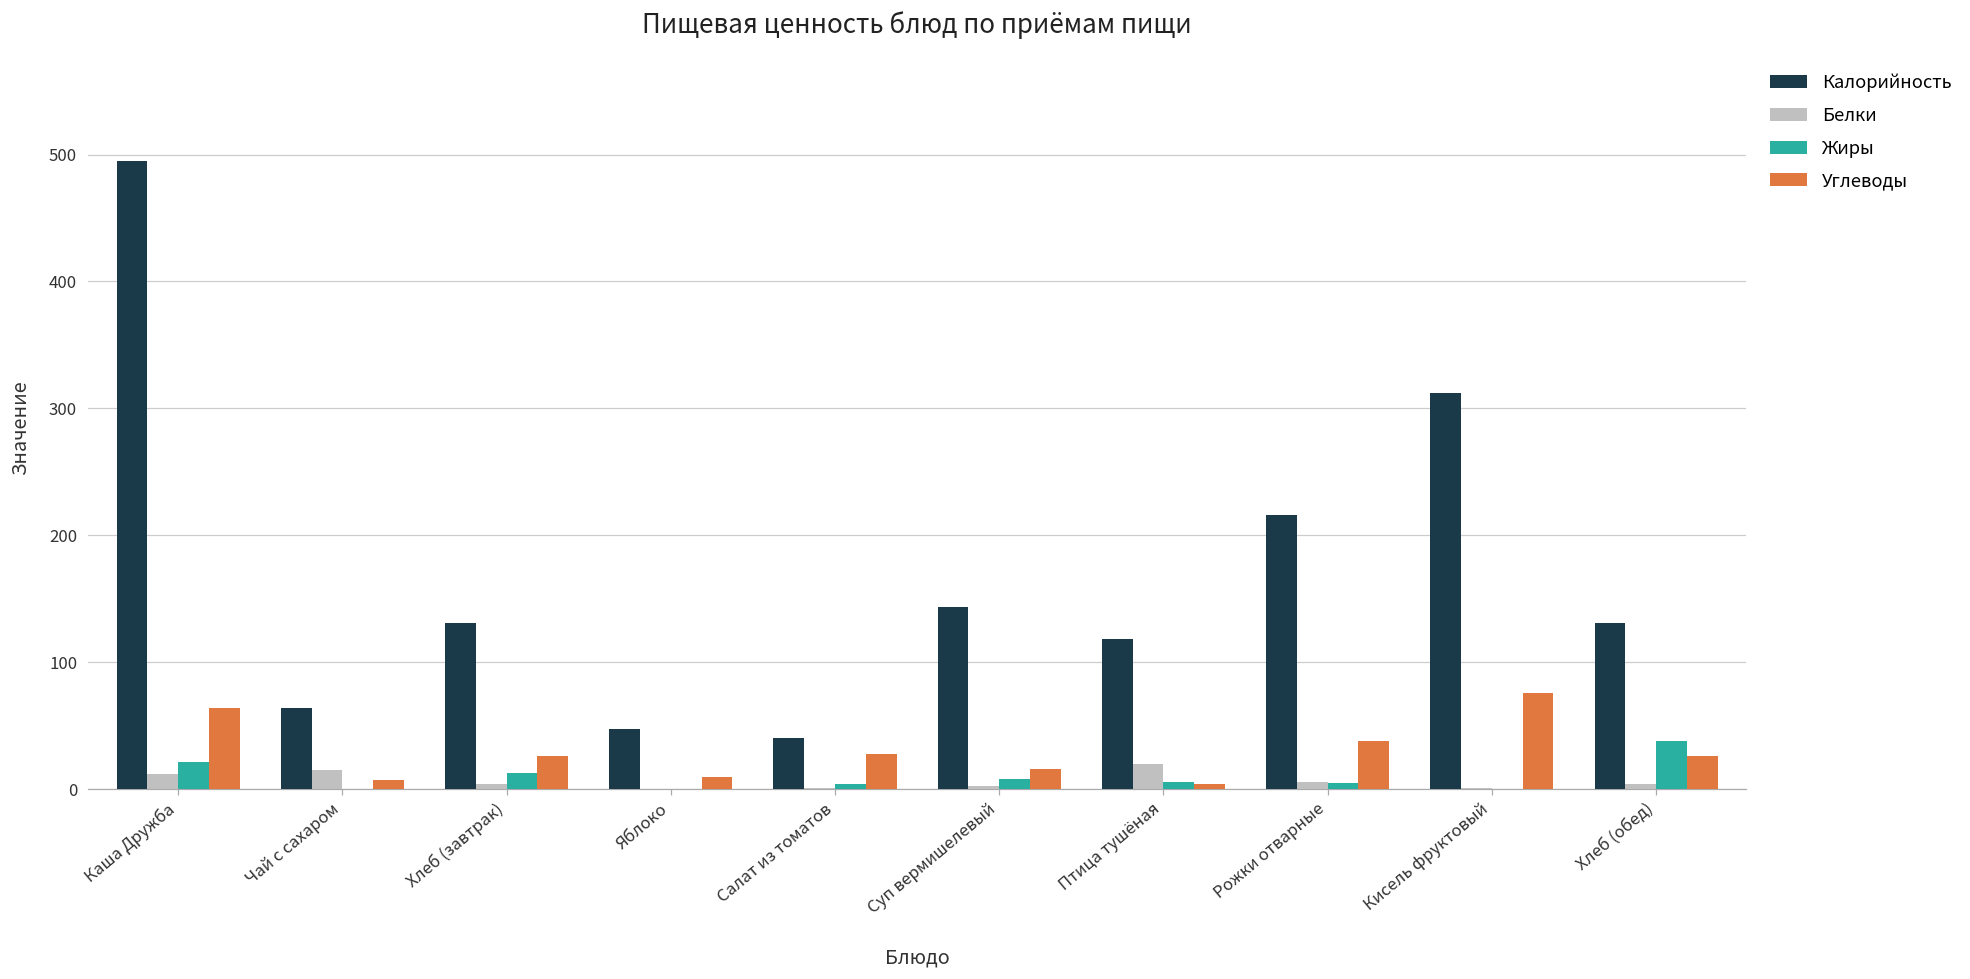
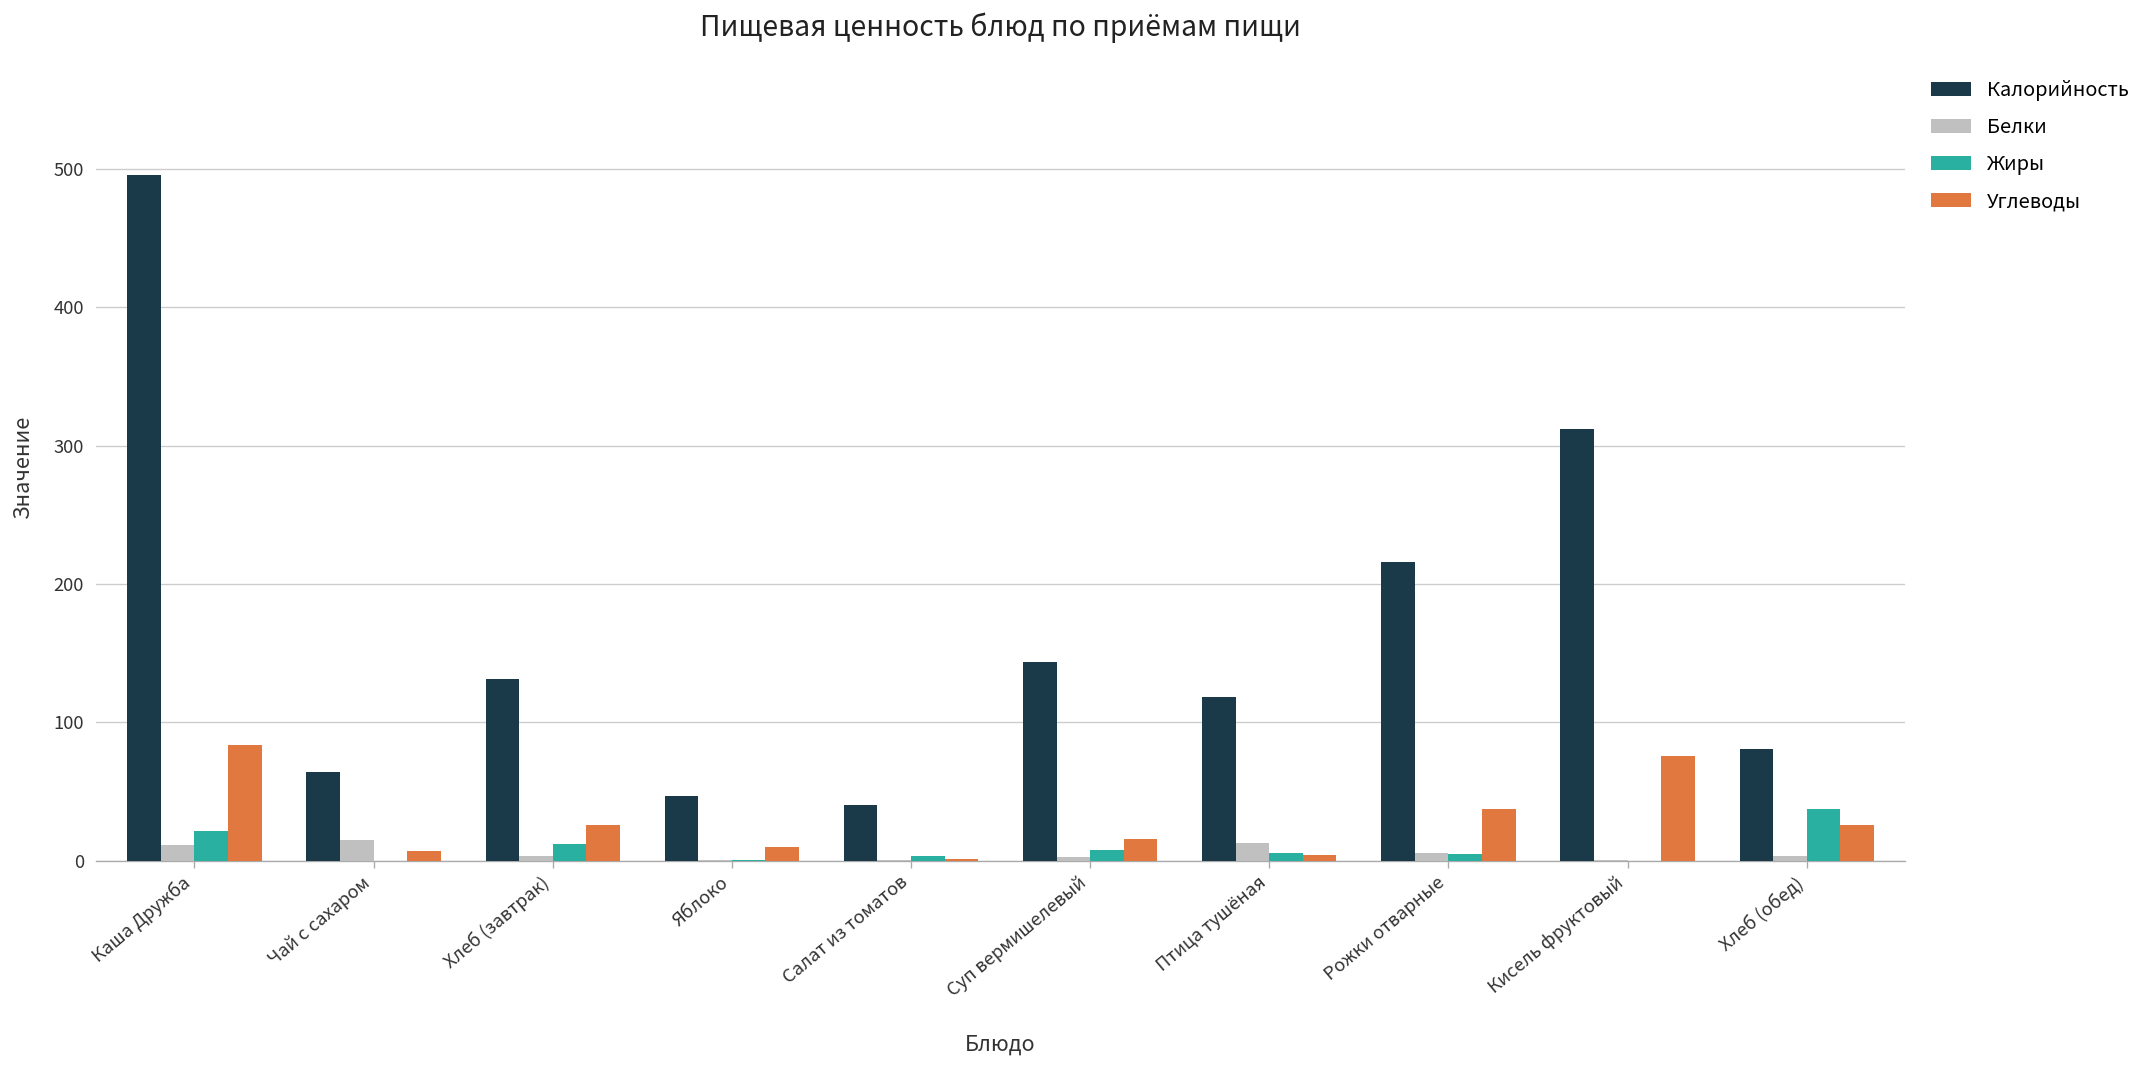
Углеводы, Каша Дружба: 64 -> 84
Углеводы, Салат из томатов: 28 -> 1
Белки, Птица тушёная: 20 -> 13
Калорийность, Хлеб (обед): 131 -> 81
